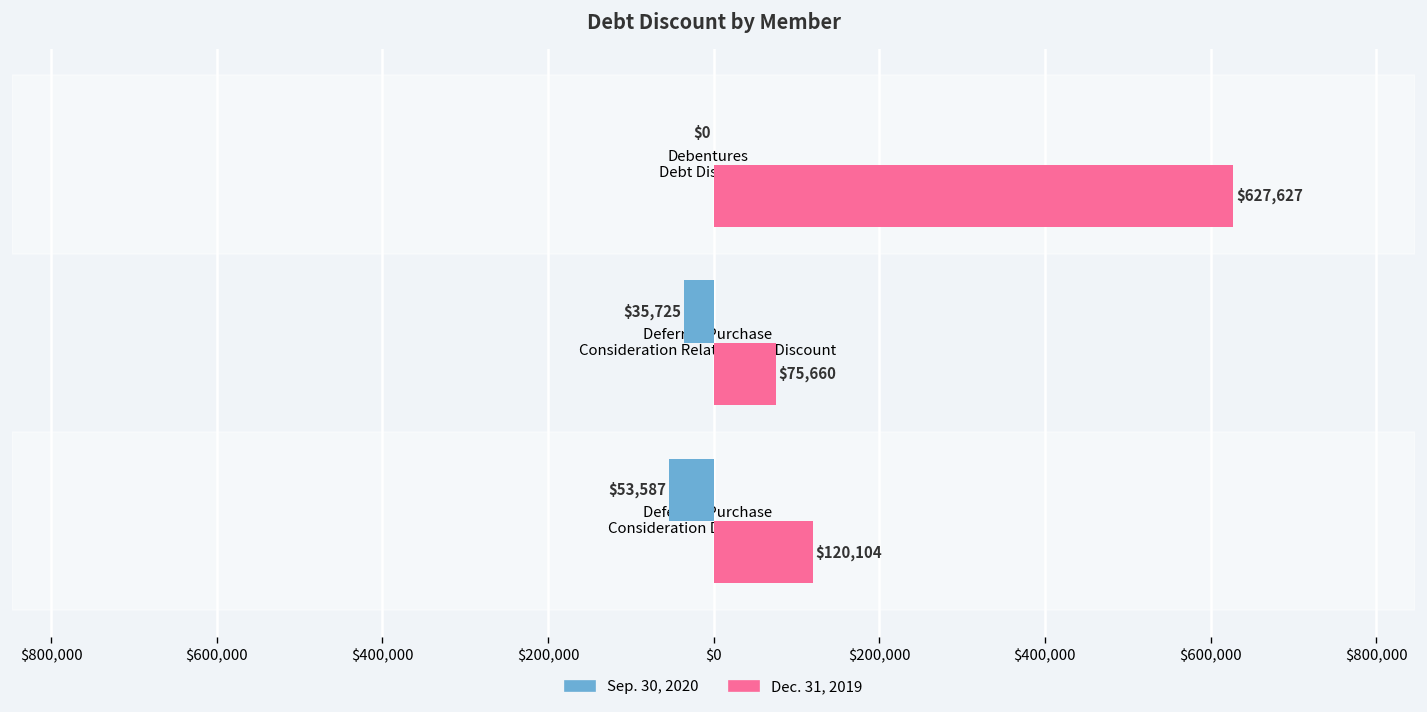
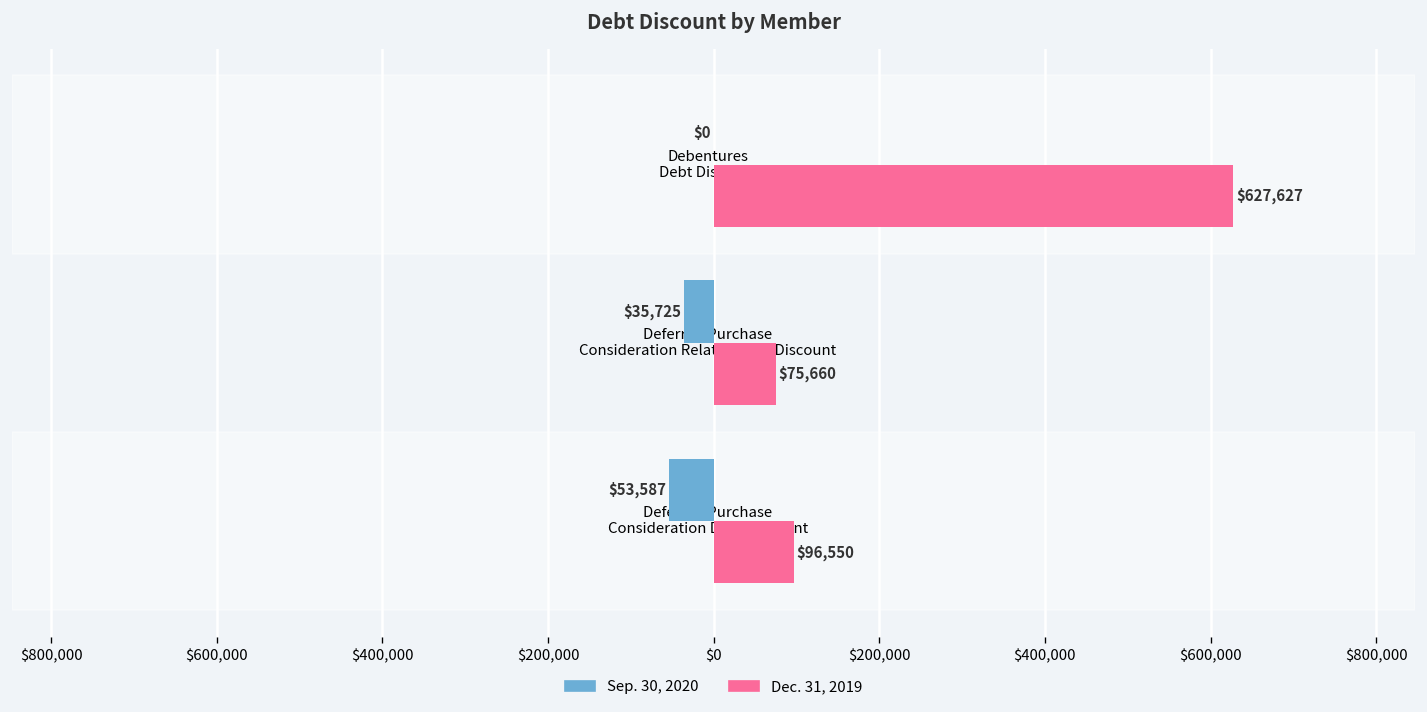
Dec. 31, 2019, Deferred Purchase Consideration Debt Discount: $120,104 -> $96,550
